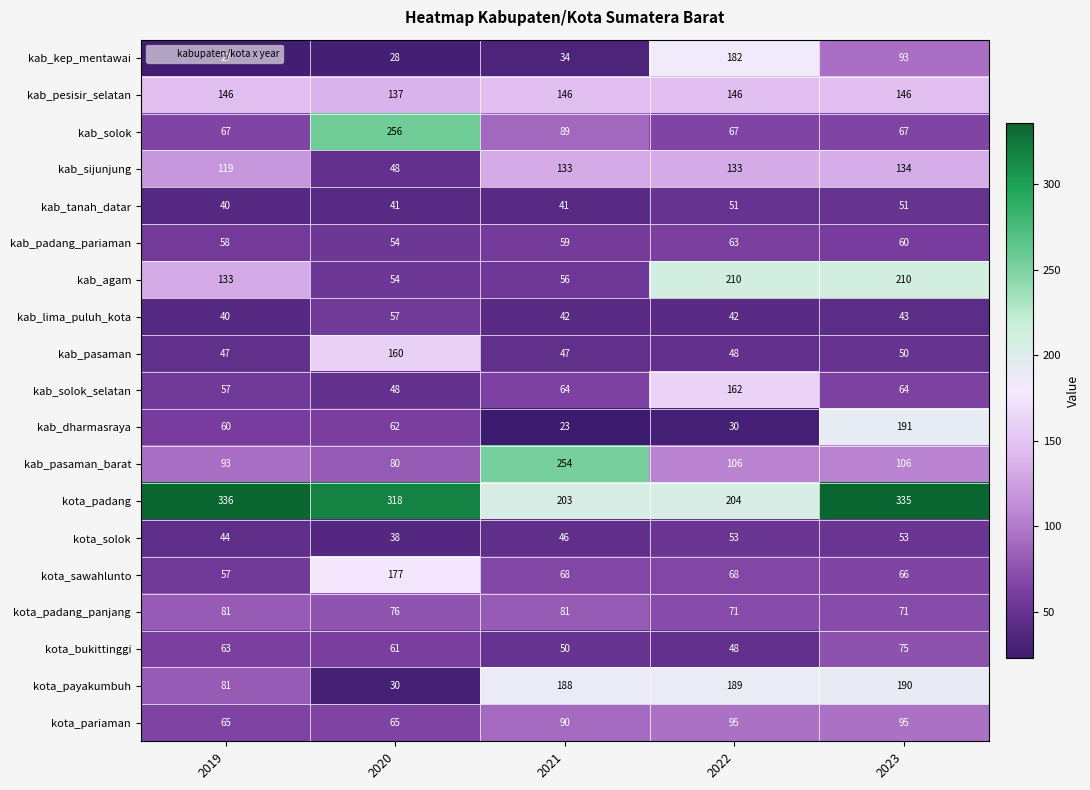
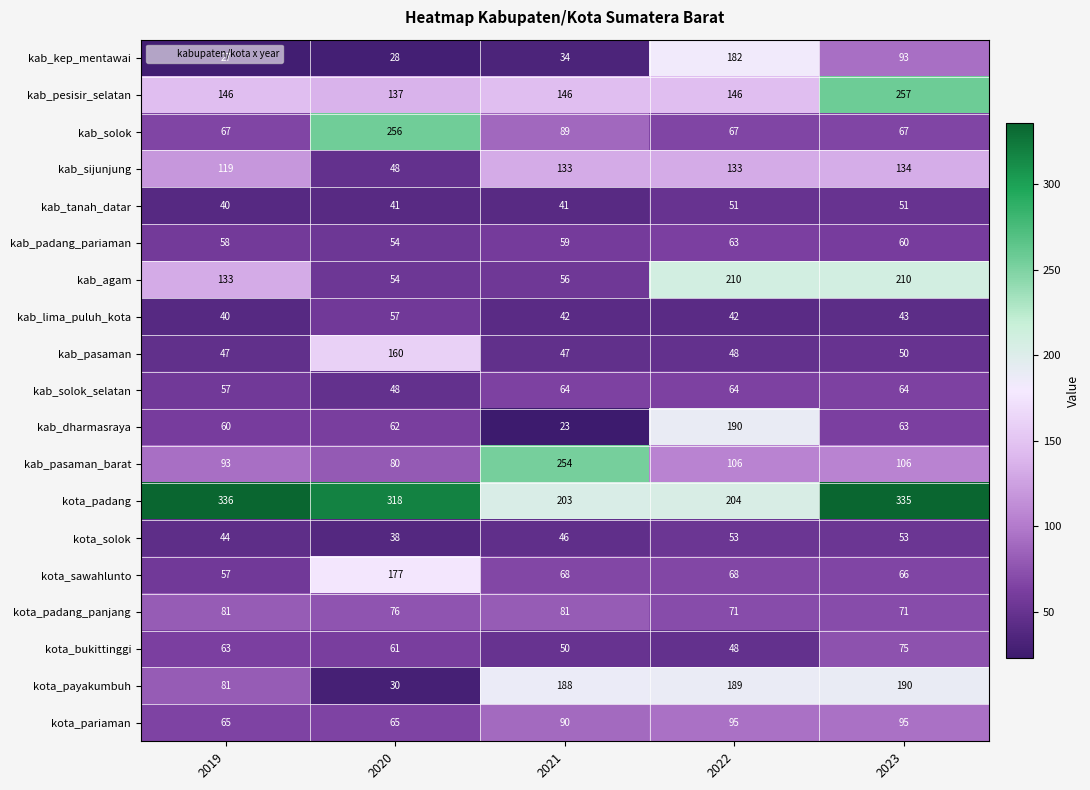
kab_pesisir_selatan, 2023: 146 -> 257
kab_solok_selatan, 2022: 162 -> 64
kab_dharmasraya, 2022: 30 -> 190
kab_dharmasraya, 2023: 191 -> 63
